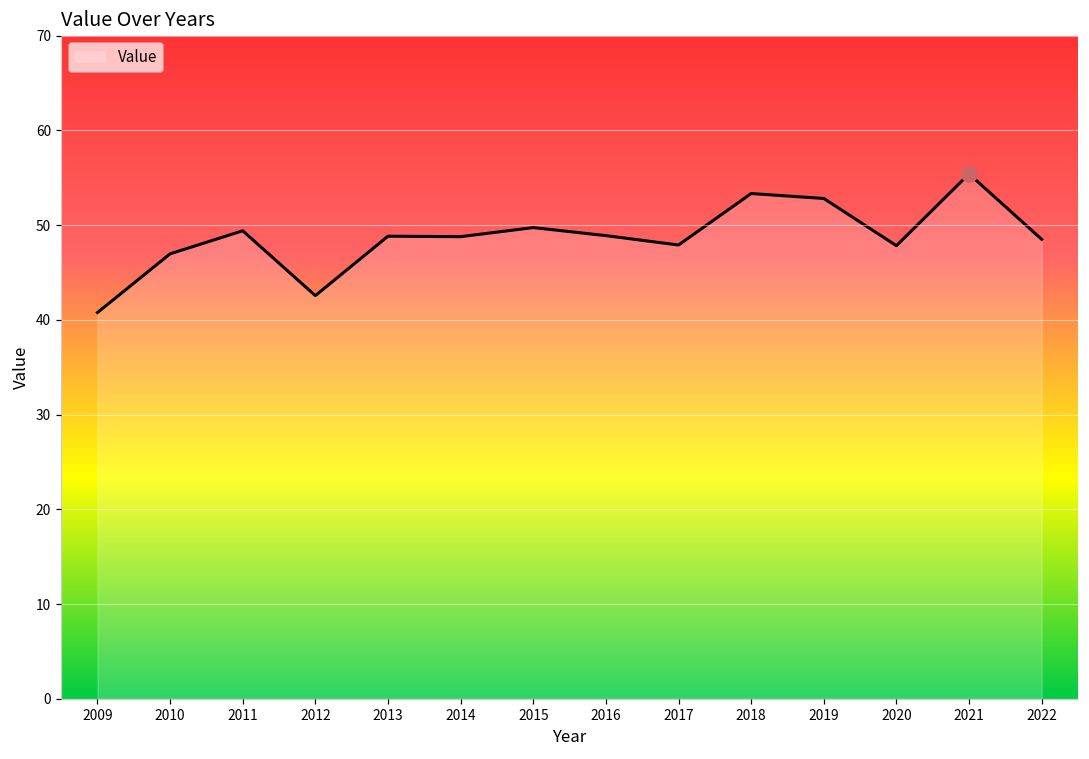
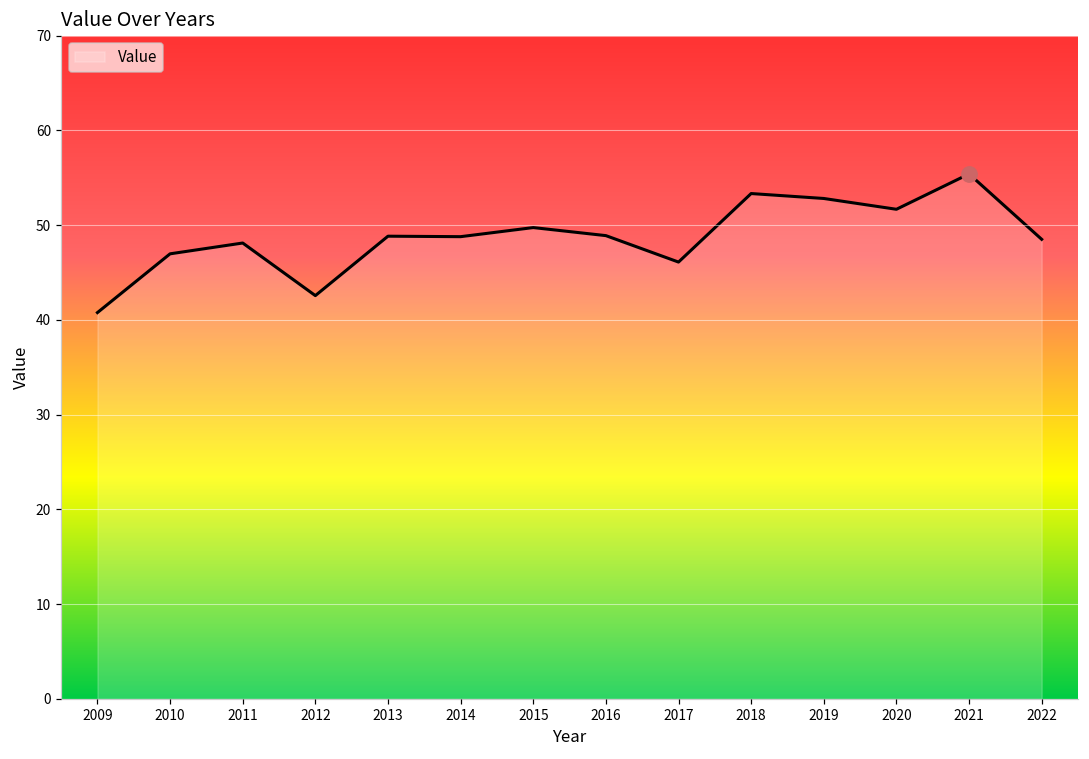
Value, 2011: 49 -> 48
Value, 2017: 48 -> 46
Value, 2020: 48 -> 52
